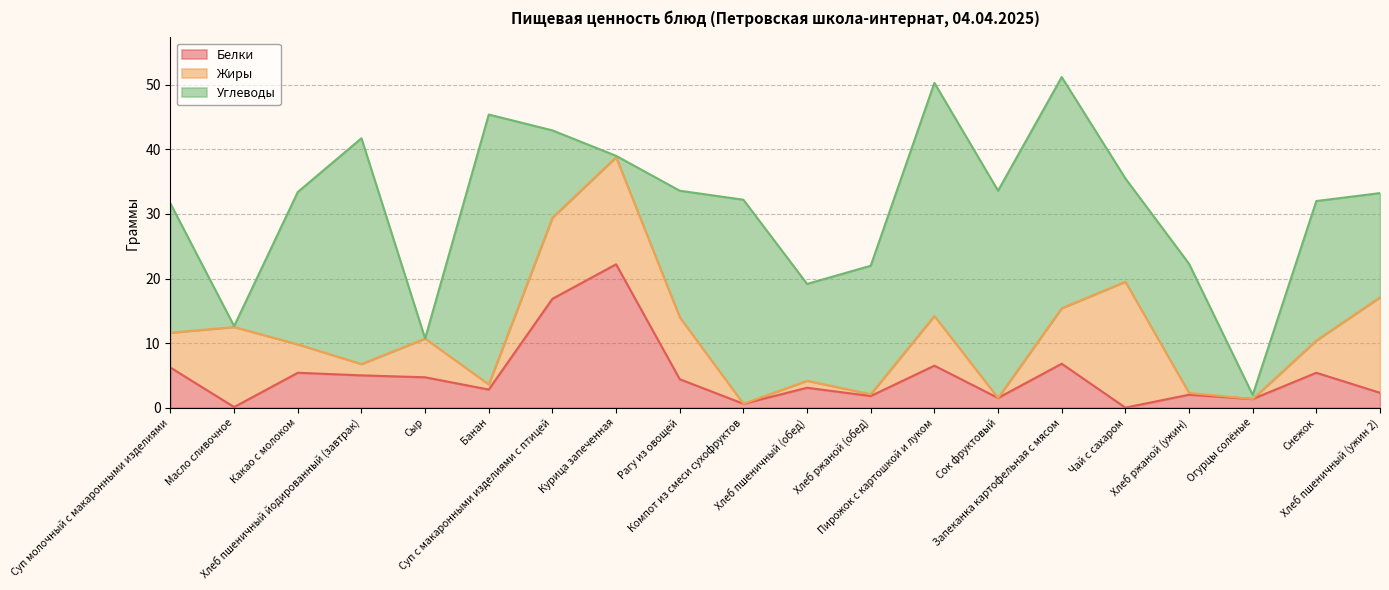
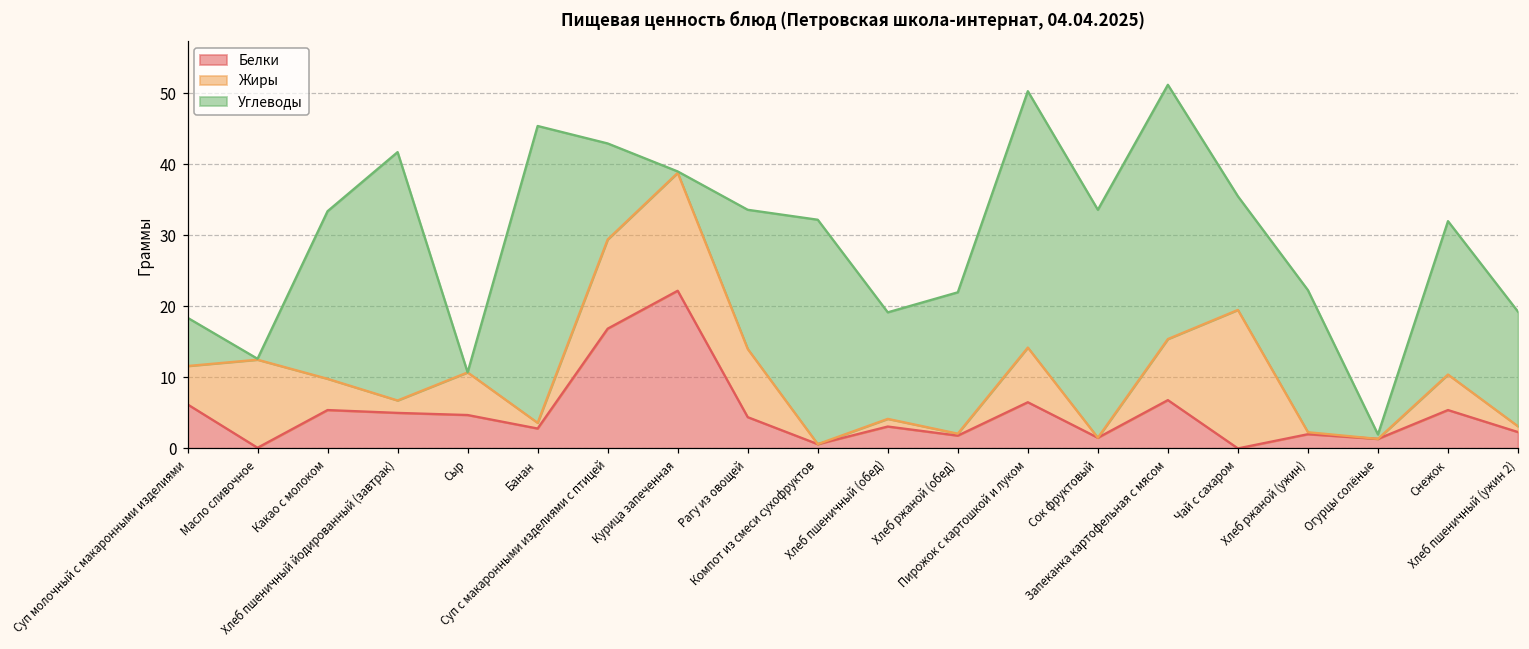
Углеводы, Суп молочный с макаронными изделиями: 20 -> 7
Жиры, Хлеб пшеничный (ужин 2): 15 -> 1
